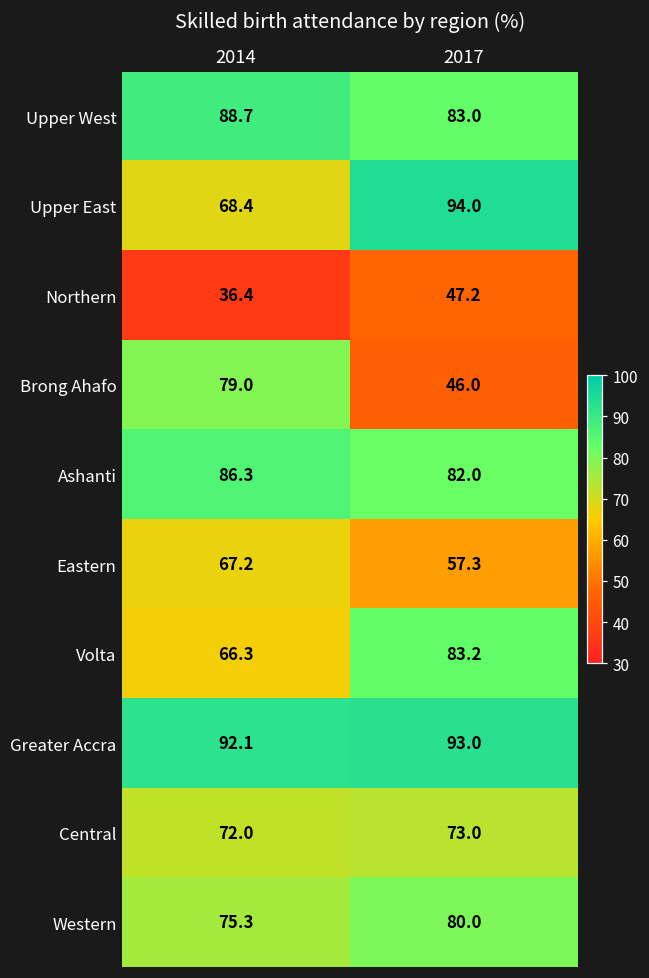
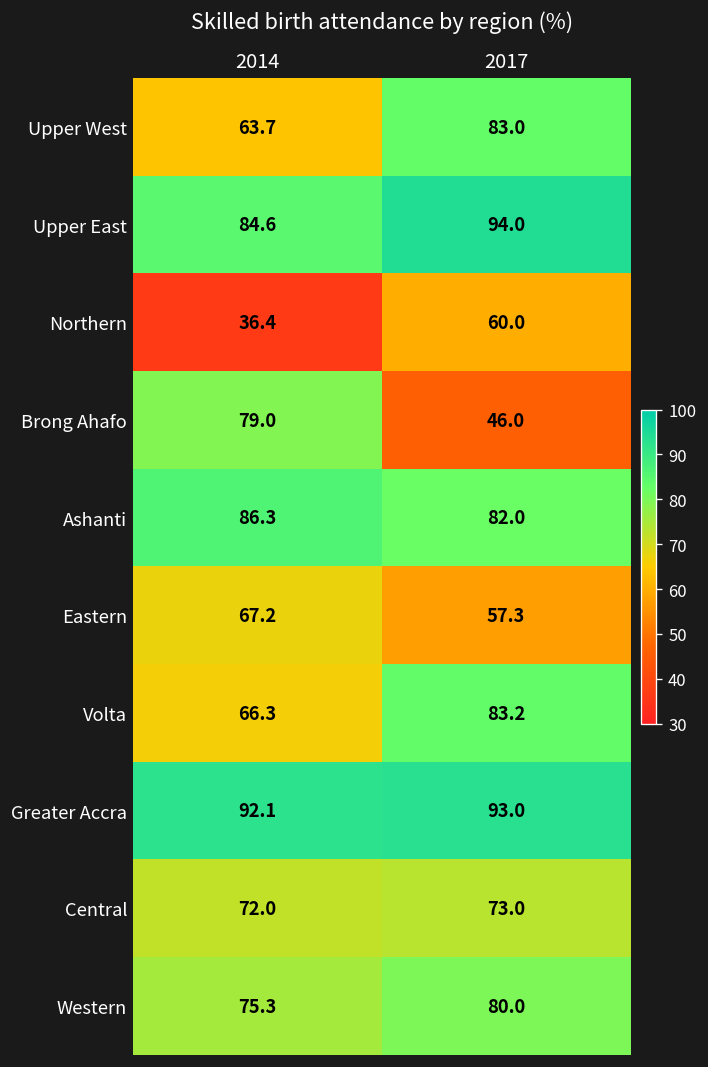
Upper West, 2014: 88.7 -> 63.7
Upper East, 2014: 68.4 -> 84.6
Northern, 2017: 47.2 -> 60.0
